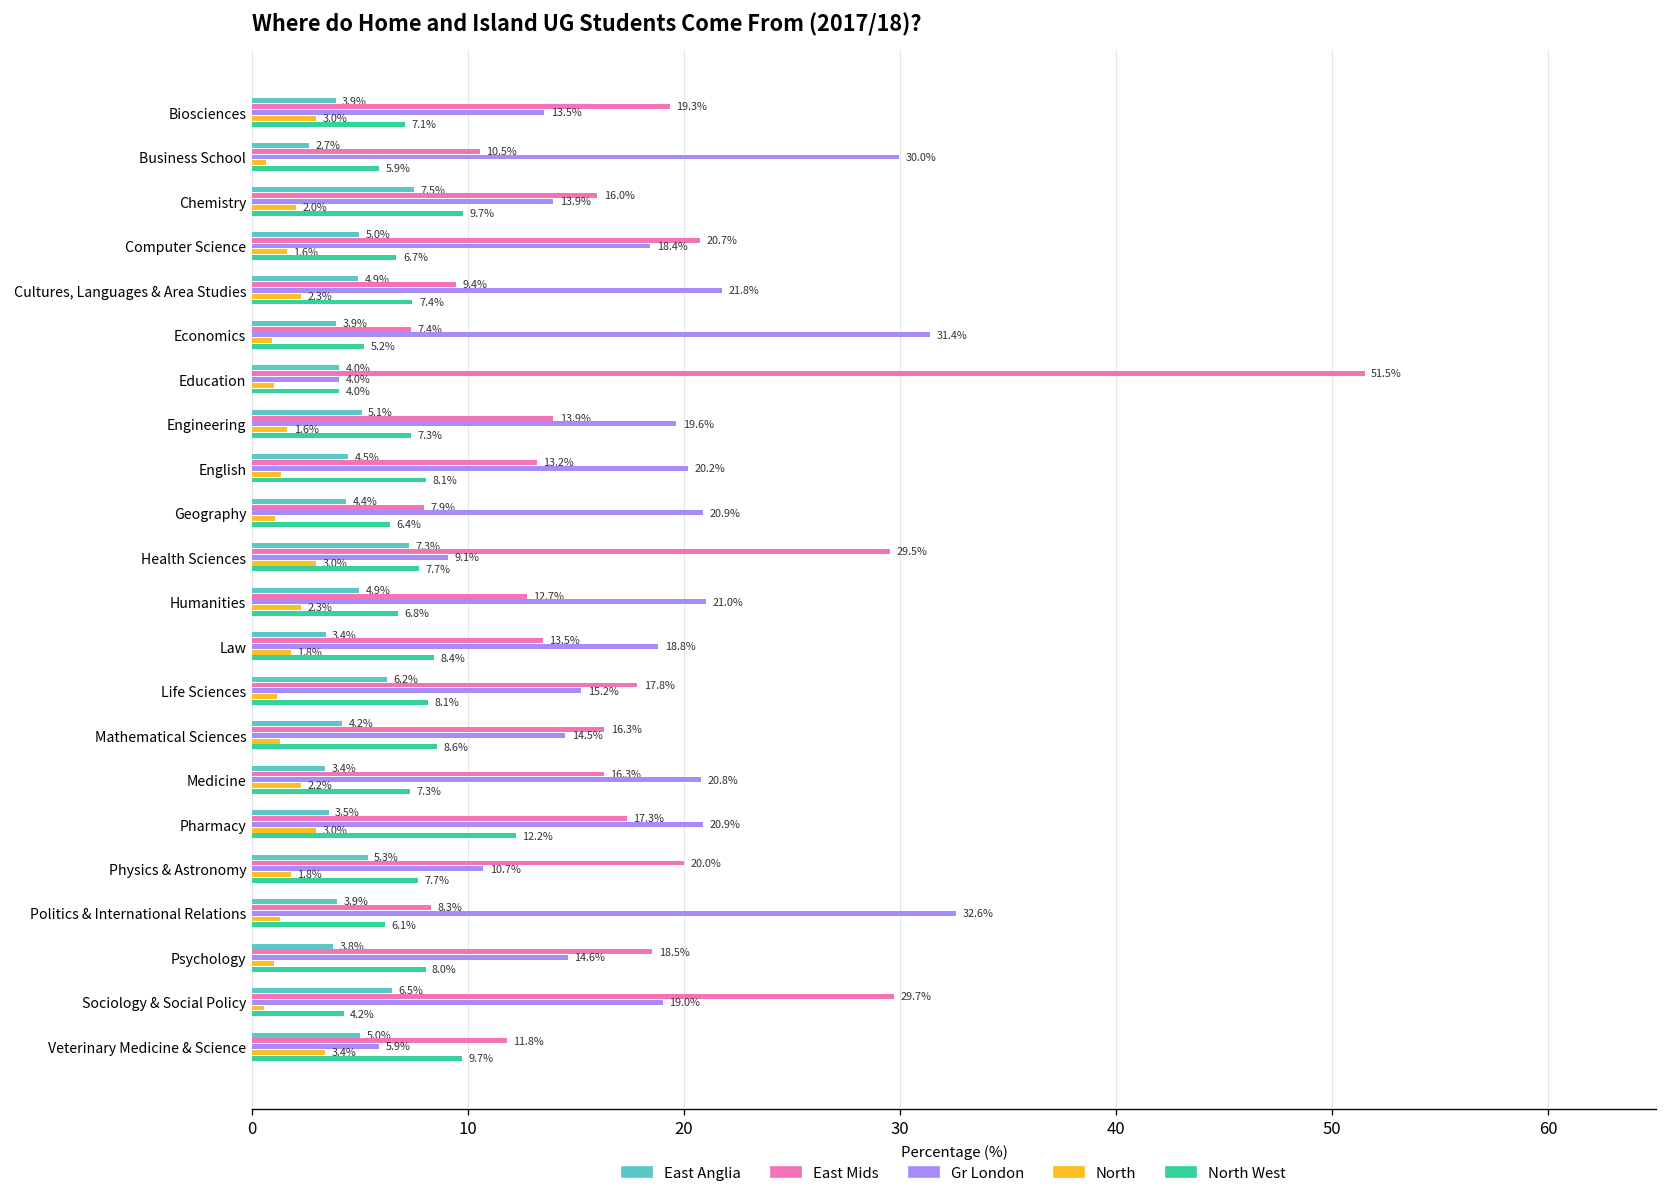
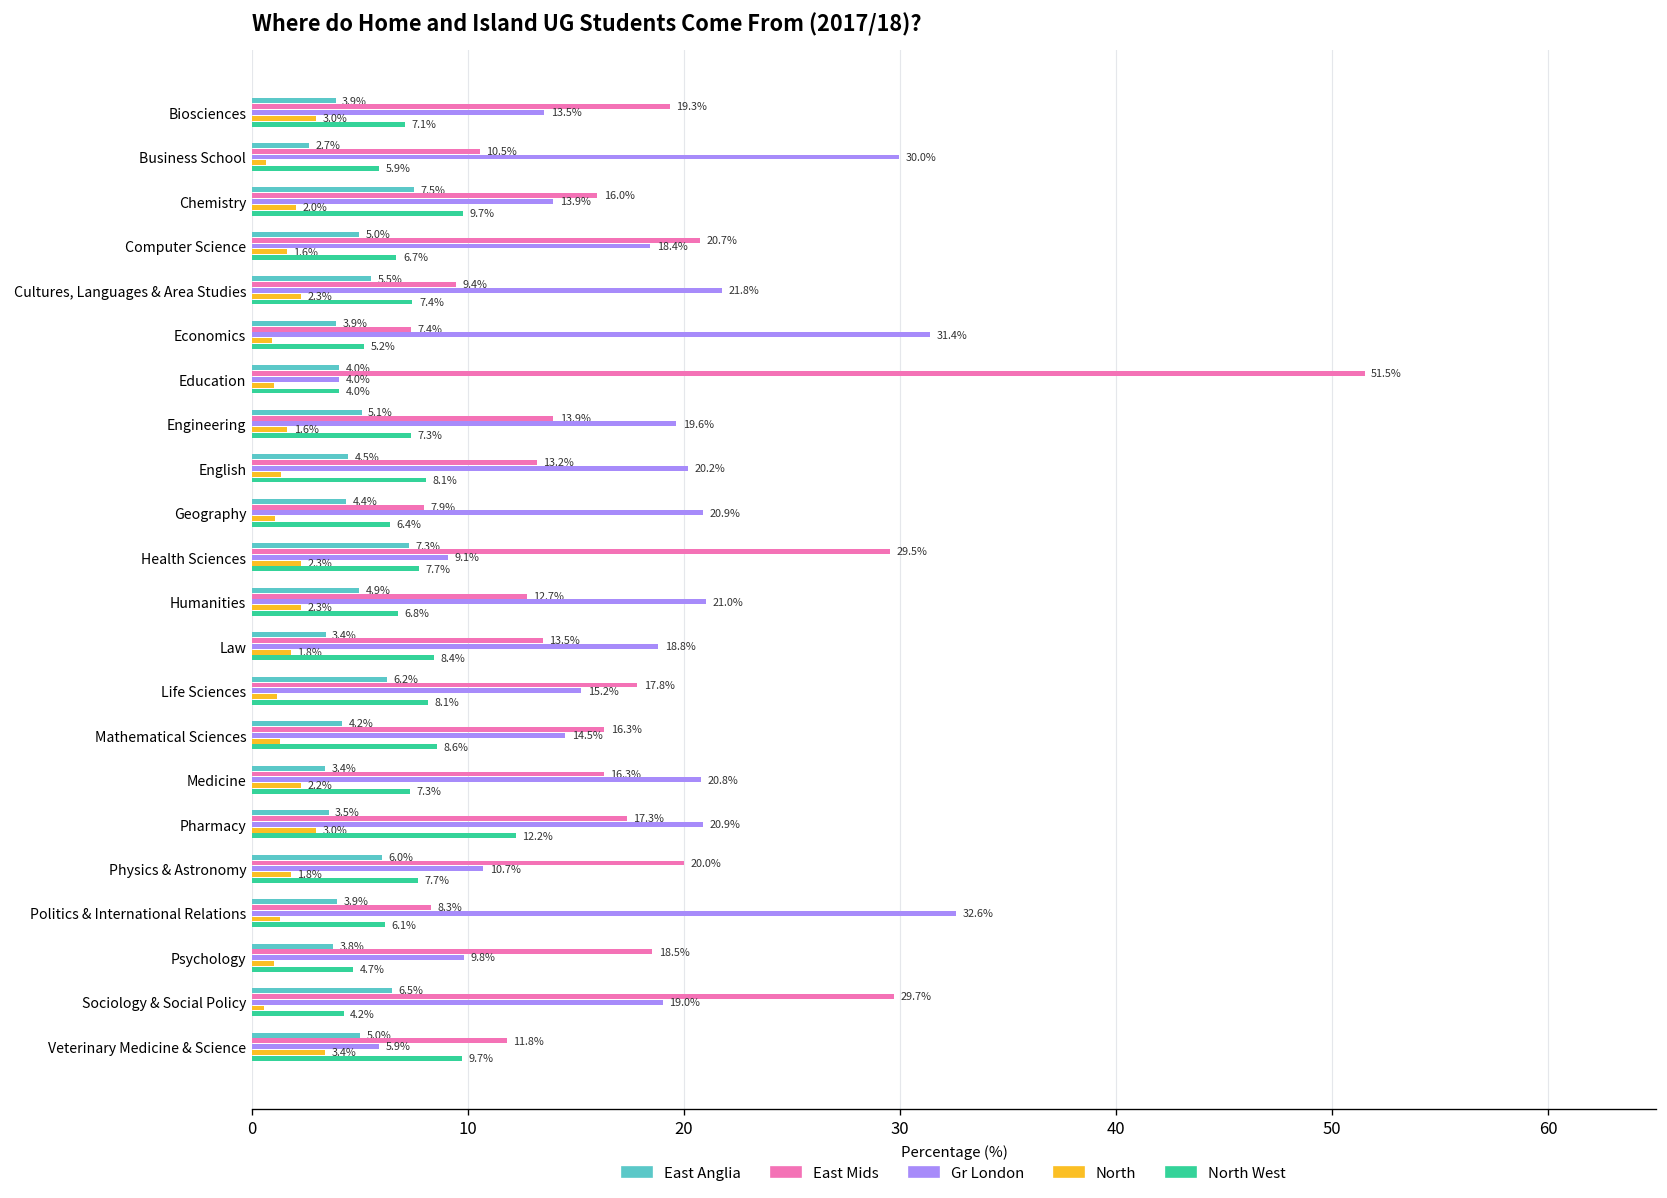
East Anglia, Cultures, Languages & Area Studies: 4.9% -> 5.5%
North, Health Sciences: 3.0% -> 2.3%
East Anglia, Physics & Astronomy: 5.3% -> 6.0%
Gr London, Psychology: 14.6% -> 9.8%
North West, Psychology: 8.0% -> 4.7%
